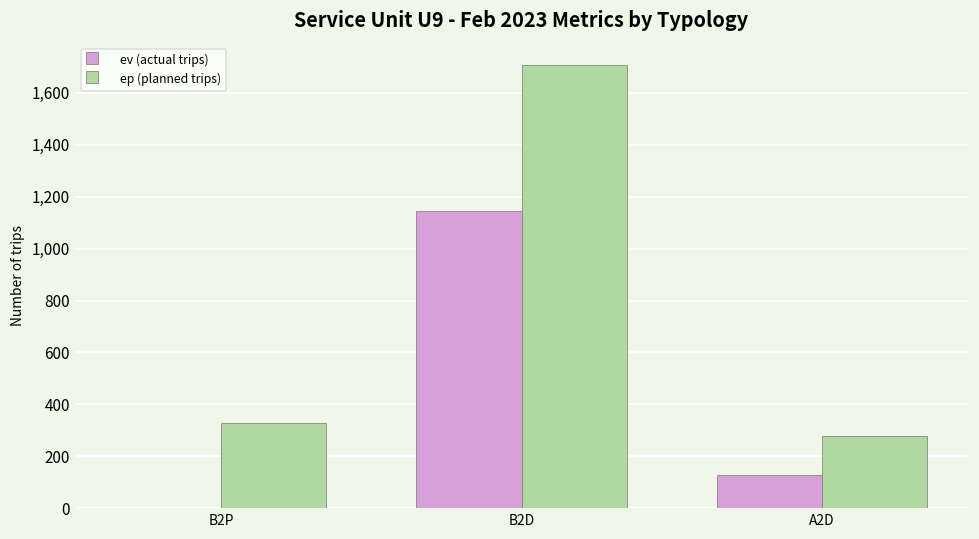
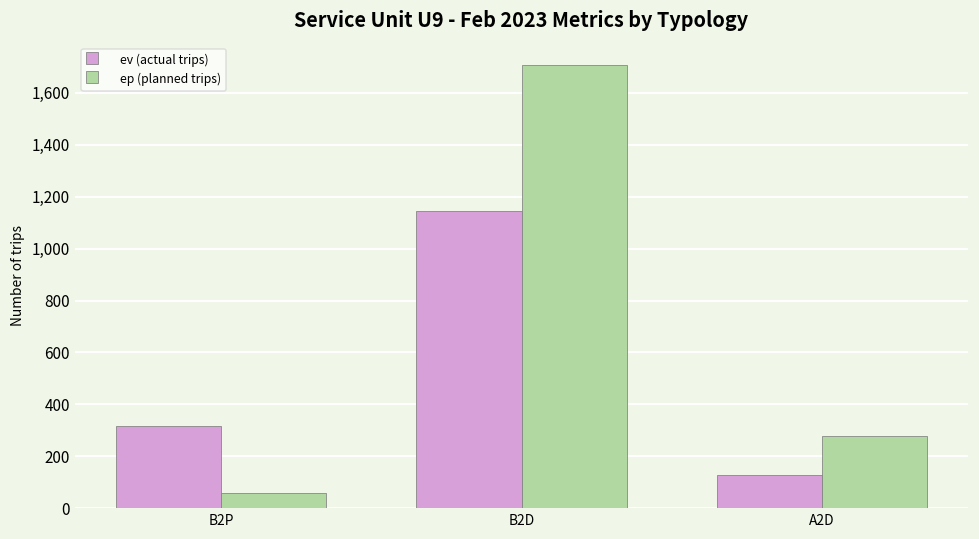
ev (actual trips), B2P: 0 -> 320
ep (planned trips), B2P: 330 -> 60
